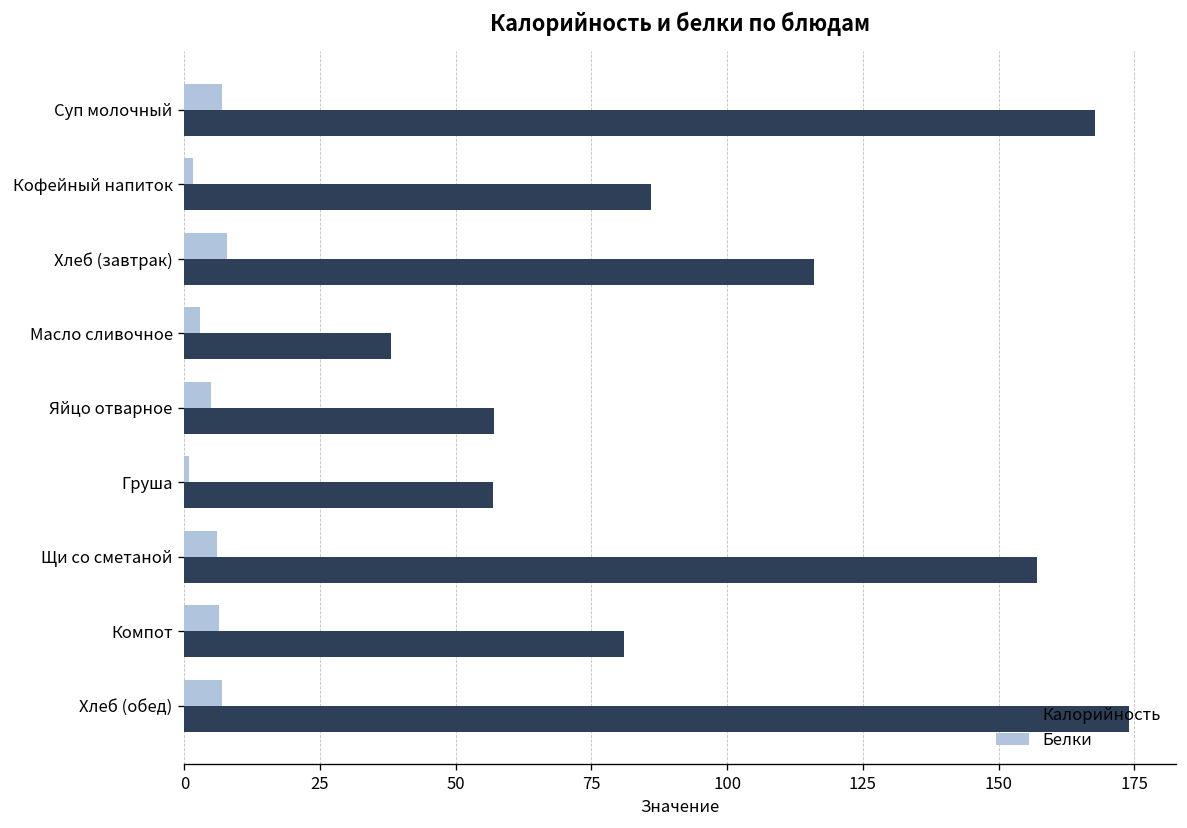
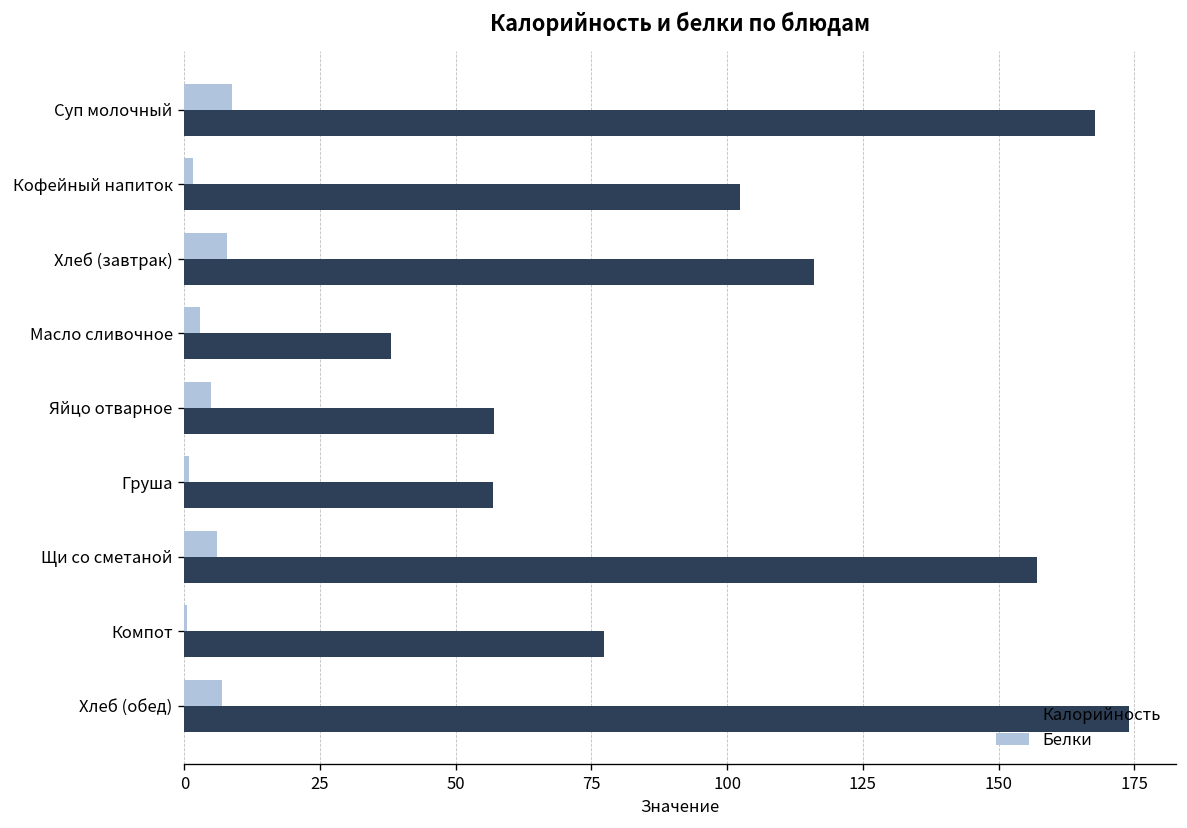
Белки, Суп молочный: 7 -> 9
Калорийность, Кофейный напиток: 86 -> 102
Белки, Компот: 6 -> 1
Калорийность, Компот: 81 -> 77
